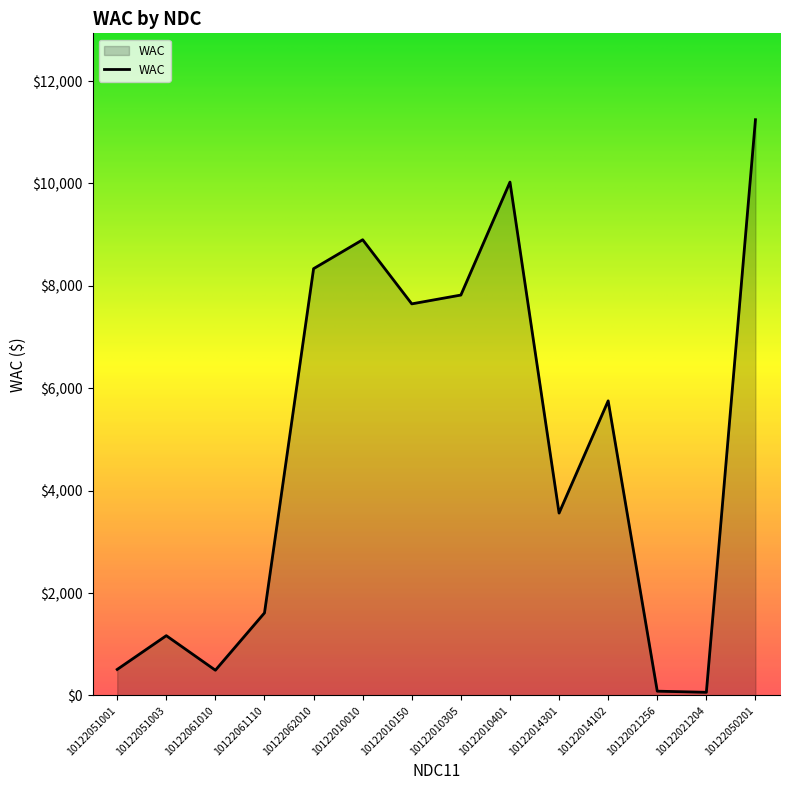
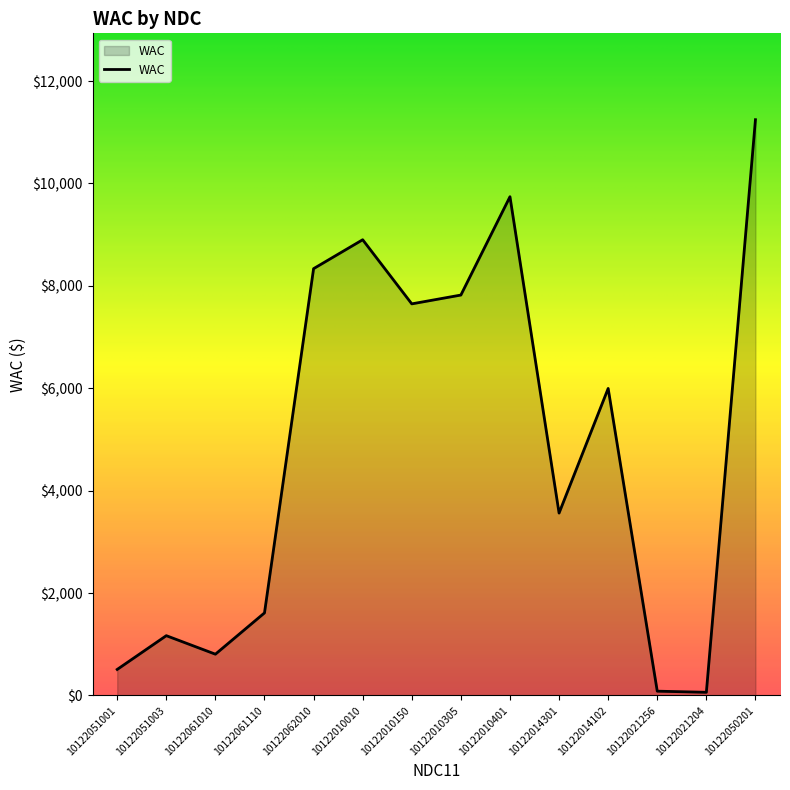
10122061010: $500 -> $800
10122010401: $10,000 -> $9,700
10122014102: $5,800 -> $6,000
